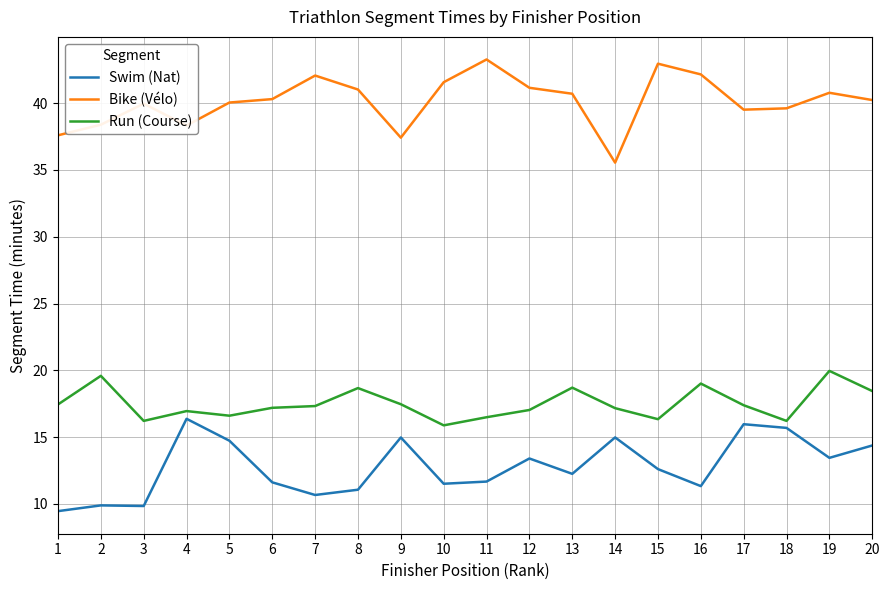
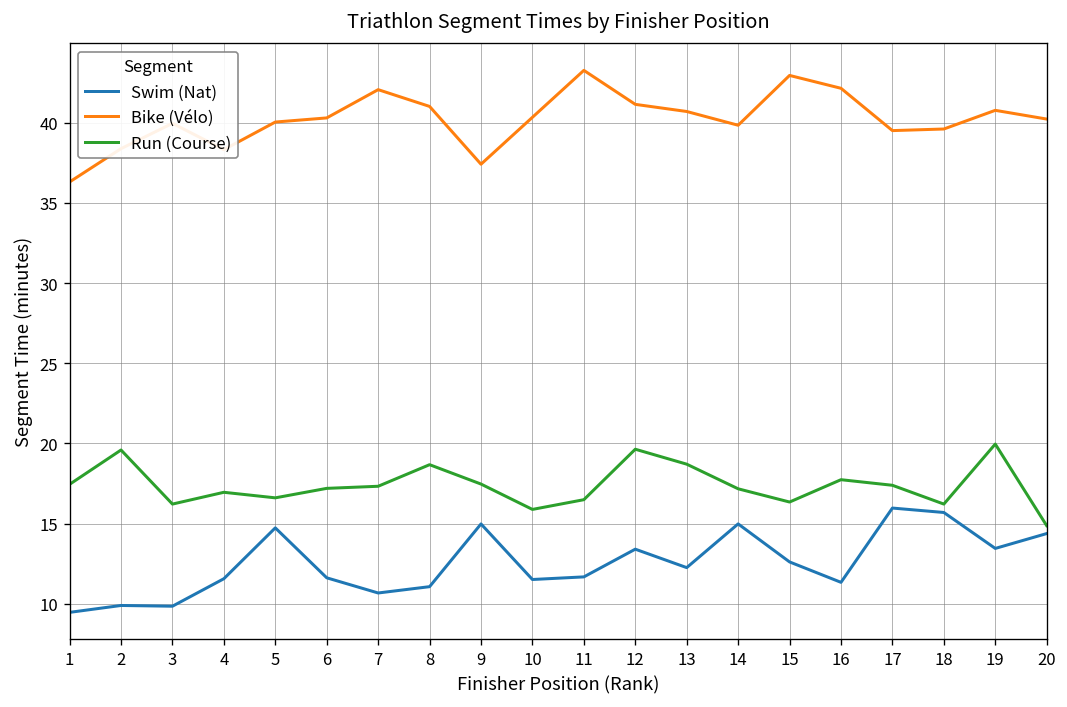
Bike (Vélo), 1: 37.6 -> 36.3
Swim (Nat), 4: 16.4 -> 11.6
Bike (Vélo), 10: 41.6 -> 40.3
Run (Course), 12: 17.0 -> 19.6
Bike (Vélo), 14: 35.5 -> 39.8
Run (Course), 16: 19.0 -> 17.7
Run (Course), 20: 18.5 -> 14.9
